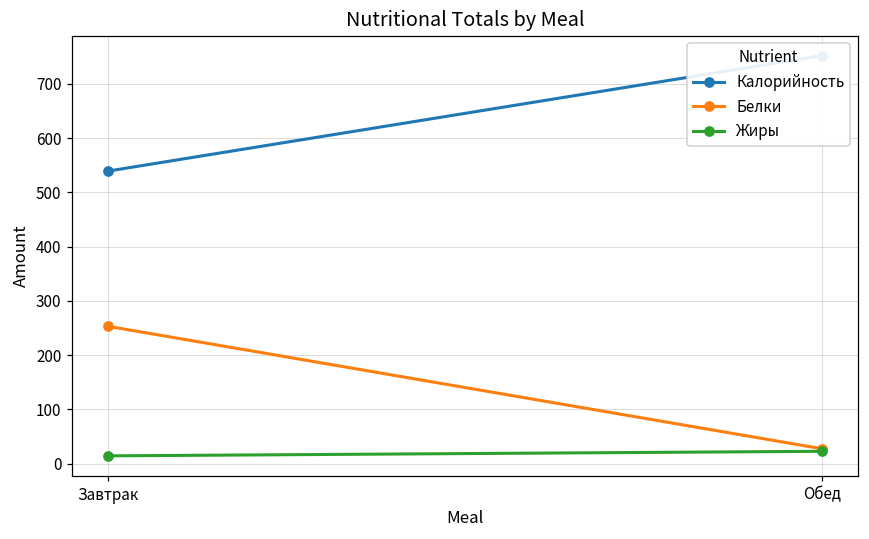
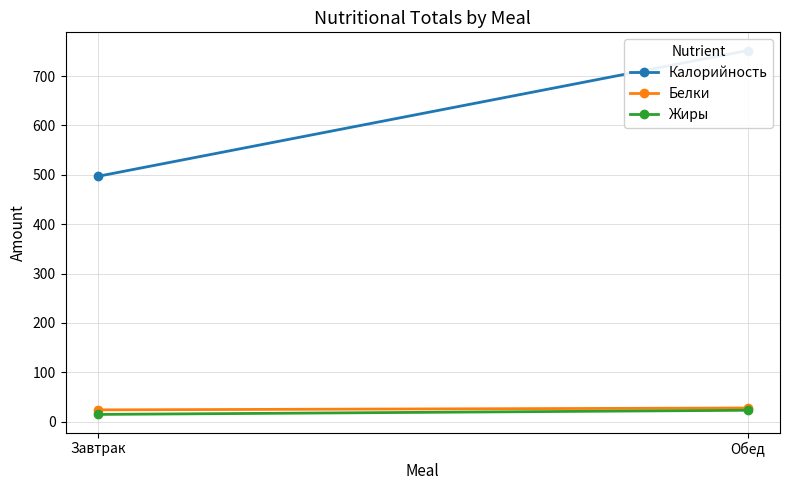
Калорийность, Завтрак: 540 -> 500
Белки, Завтрак: 250 -> 20
